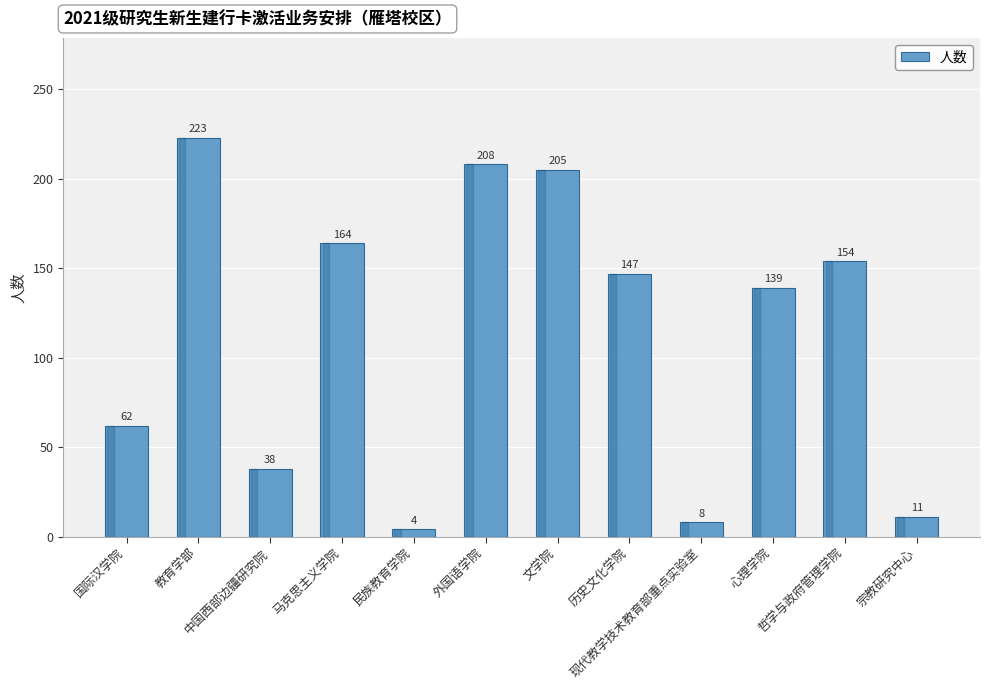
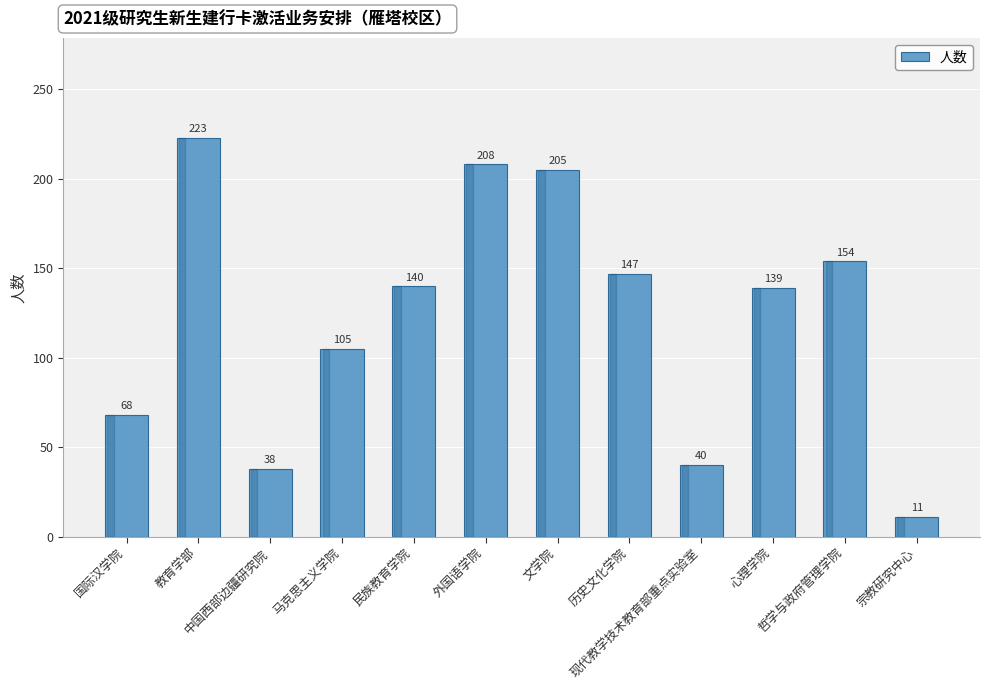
国际汉学院: 62 -> 68
马克思主义学院: 164 -> 105
民族教育学院: 4 -> 140
现代教学技术教育部重点实验室: 8 -> 40
